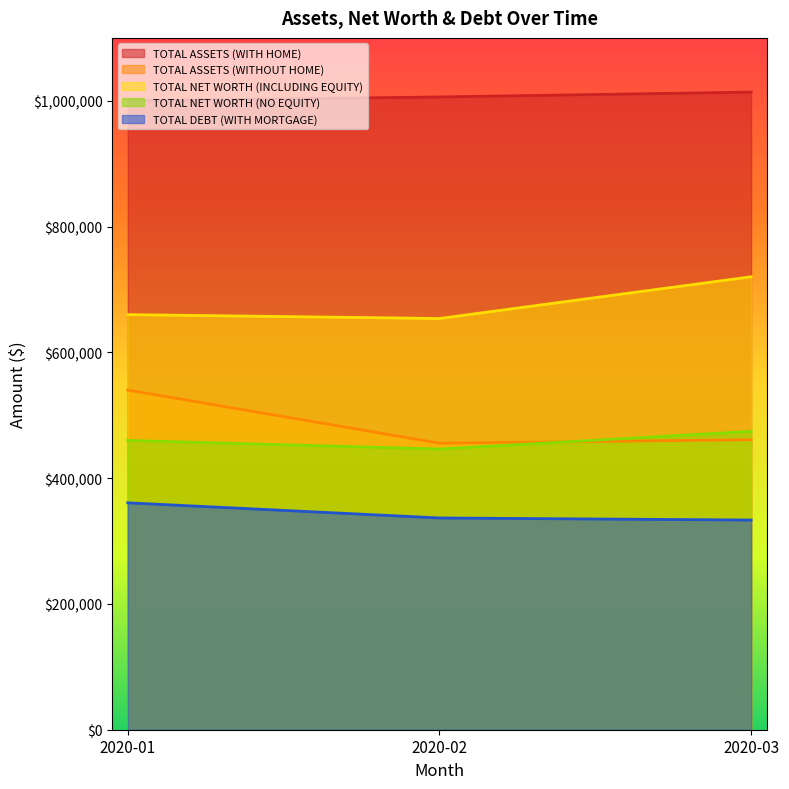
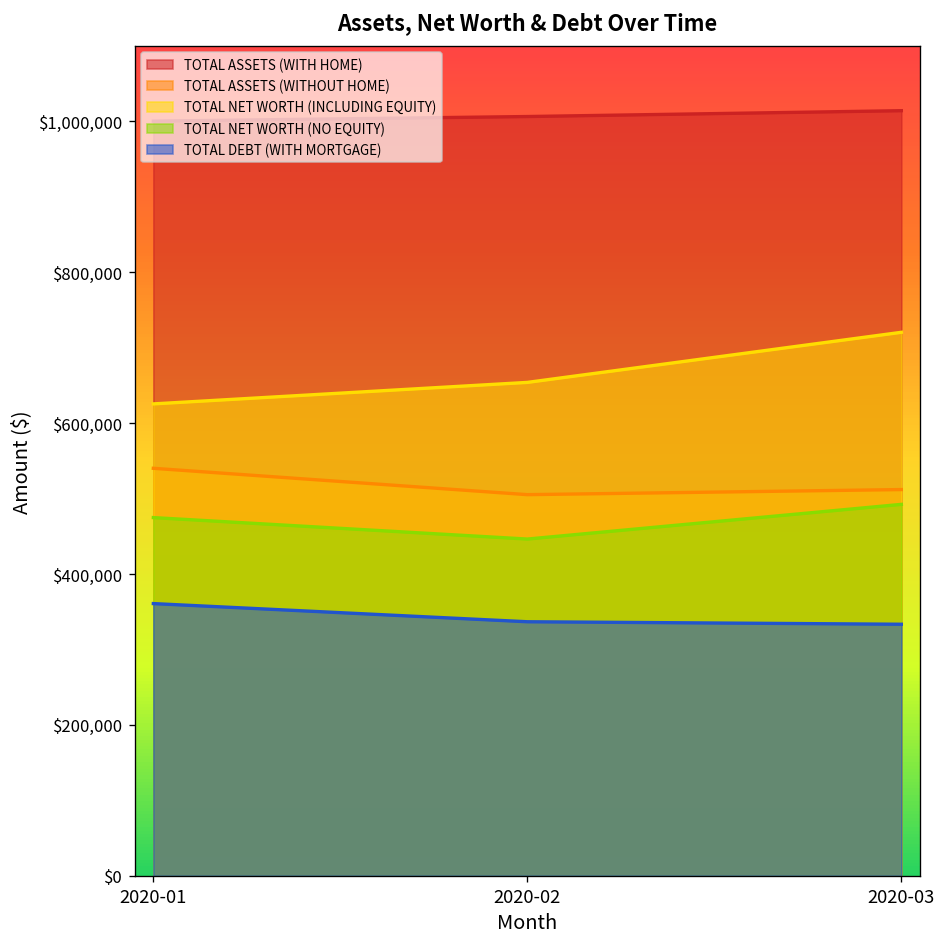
TOTAL NET WORTH (INCLUDING EQUITY), 2020-01: $660,000 -> $630,000
TOTAL NET WORTH (NO EQUITY), 2020-01: $460,000 -> $470,000
TOTAL ASSETS (WITHOUT HOME), 2020-02: $460,000 -> $510,000
TOTAL ASSETS (WITHOUT HOME), 2020-03: $460,000 -> $510,000
TOTAL NET WORTH (NO EQUITY), 2020-03: $470,000 -> $490,000
